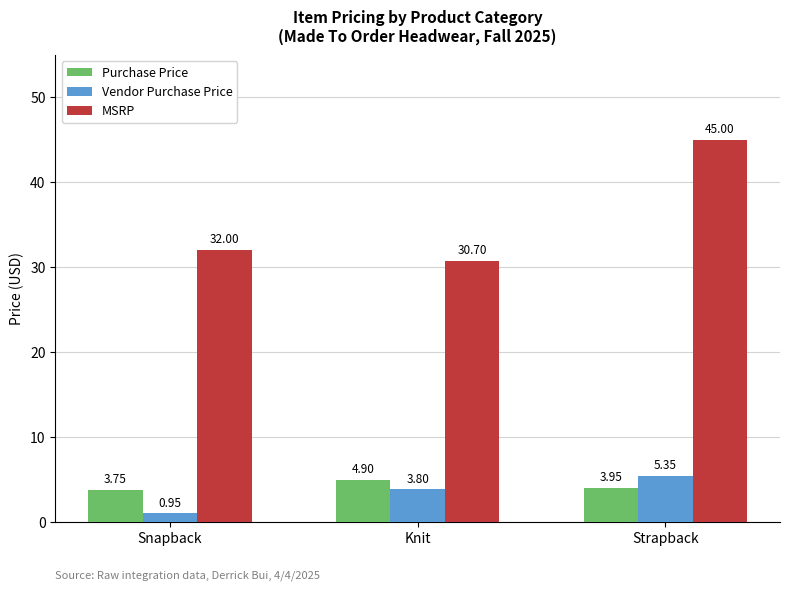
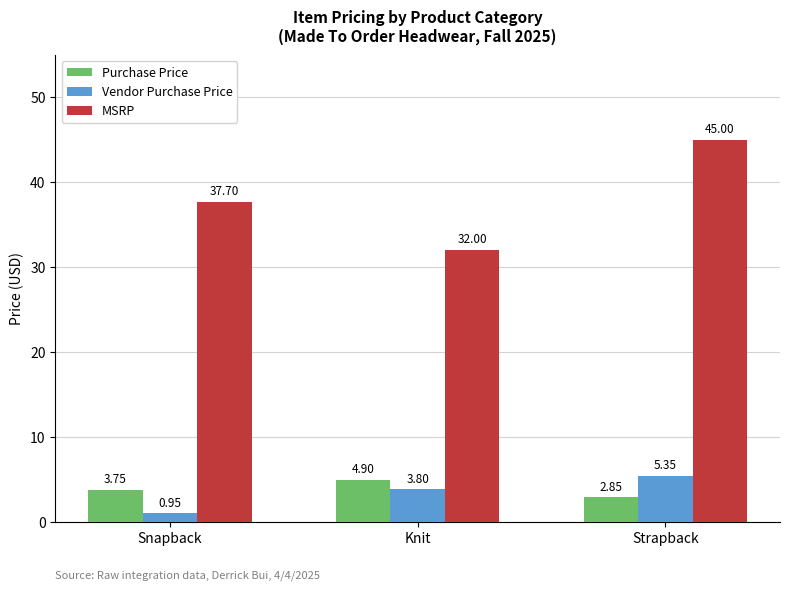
MSRP, Snapback: 32.00 -> 37.70
MSRP, Knit: 30.70 -> 32.00
Purchase Price, Strapback: 3.95 -> 2.85
